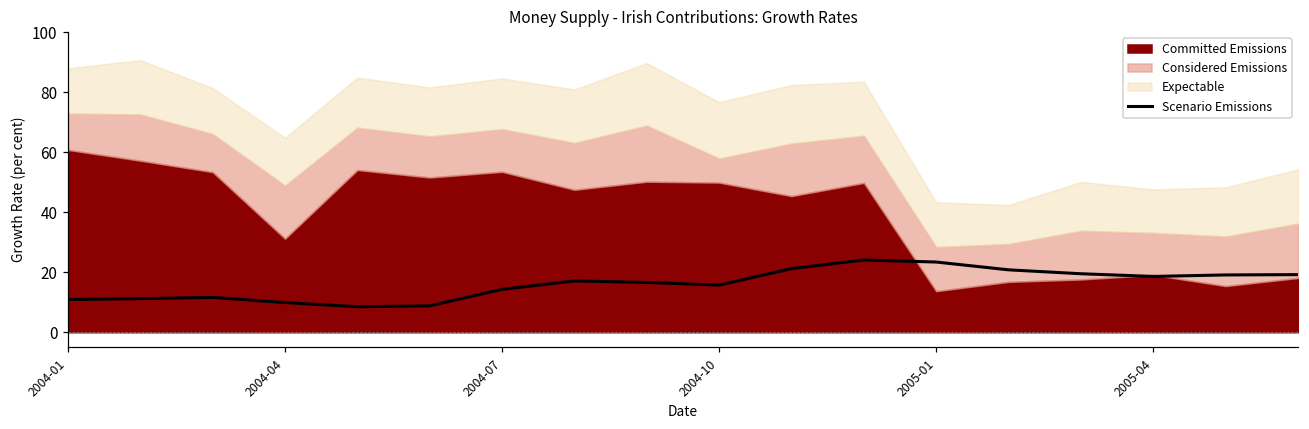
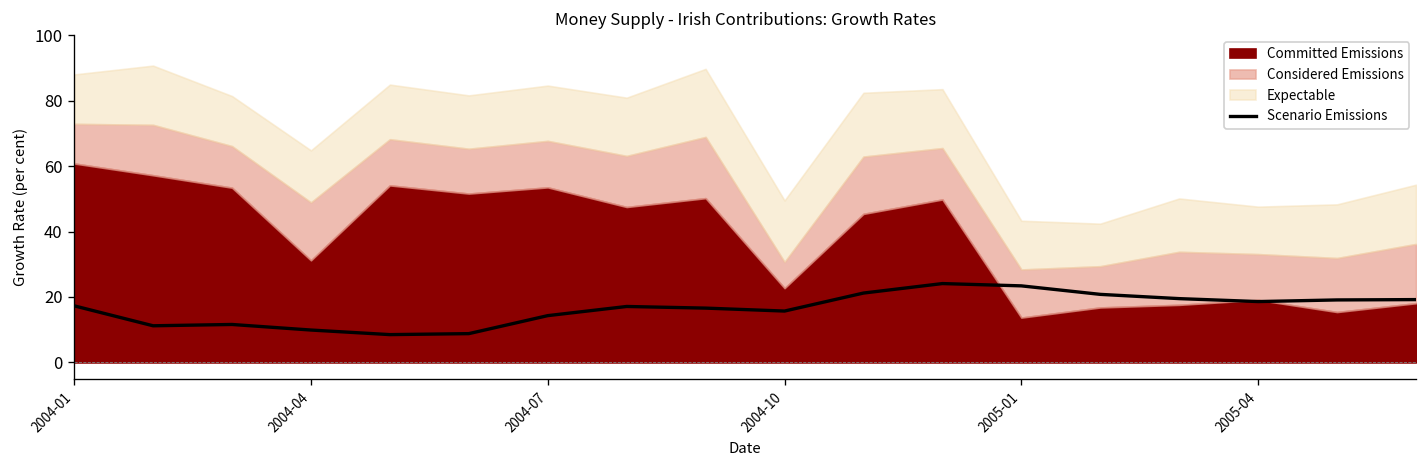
Scenario Emissions, 2004-01: 11 -> 17
Committed Emissions, 2004-10: 50 -> 23
